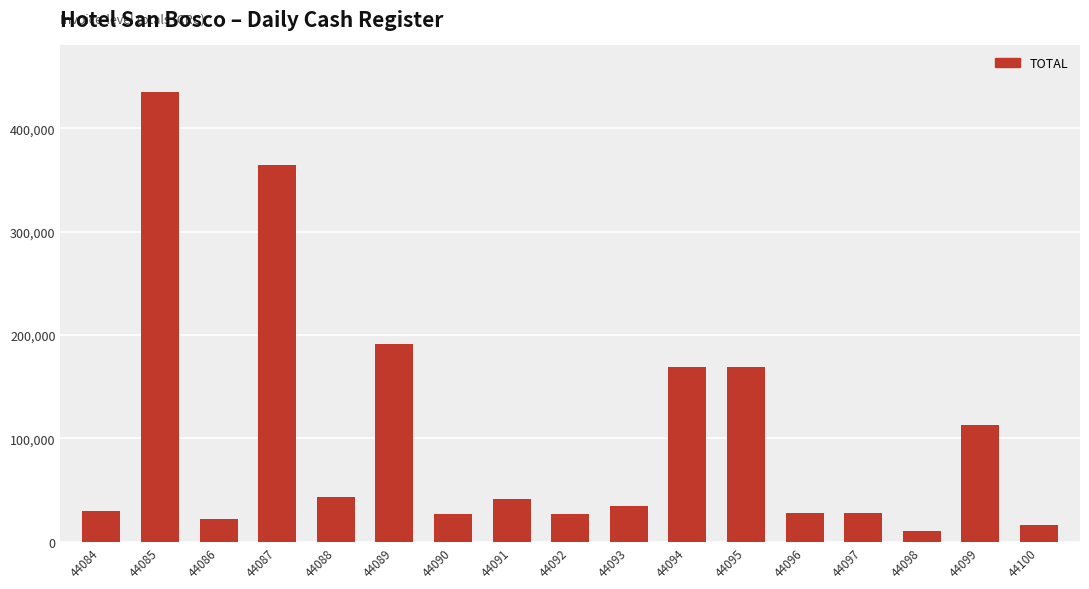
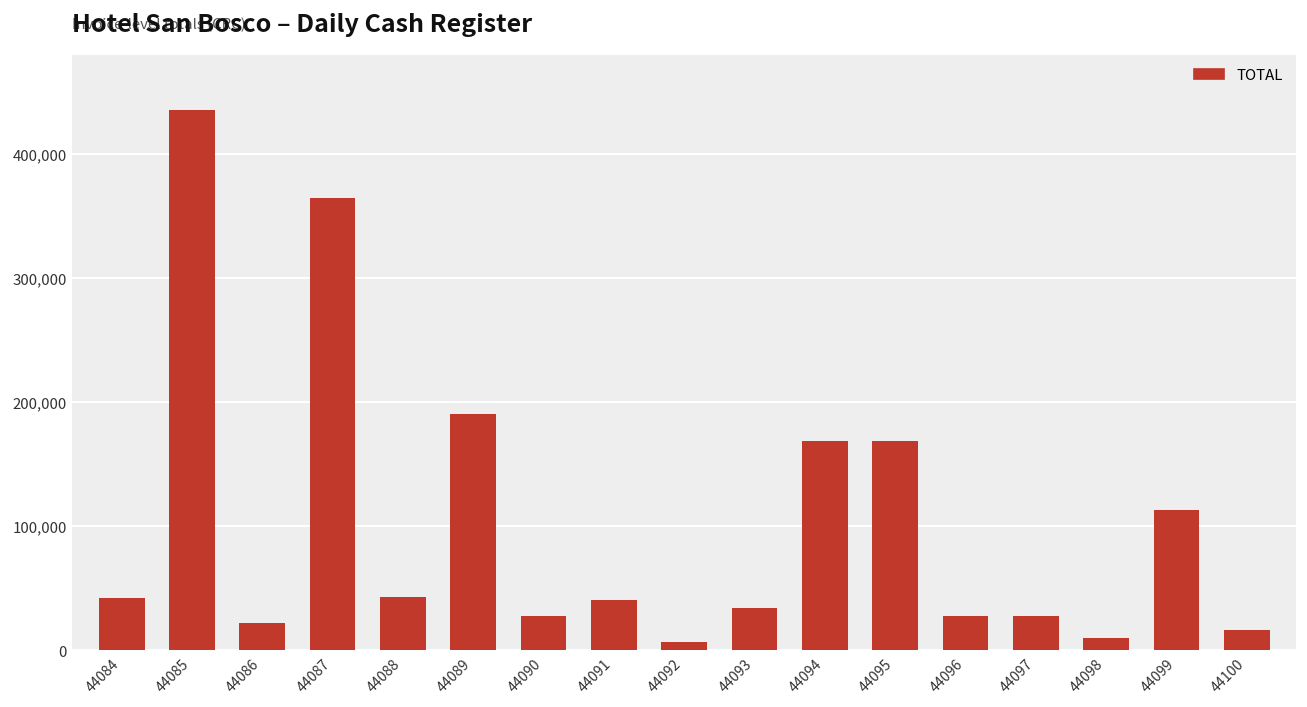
44084: 29,000 -> 42,000
44092: 27,000 -> 6,000
